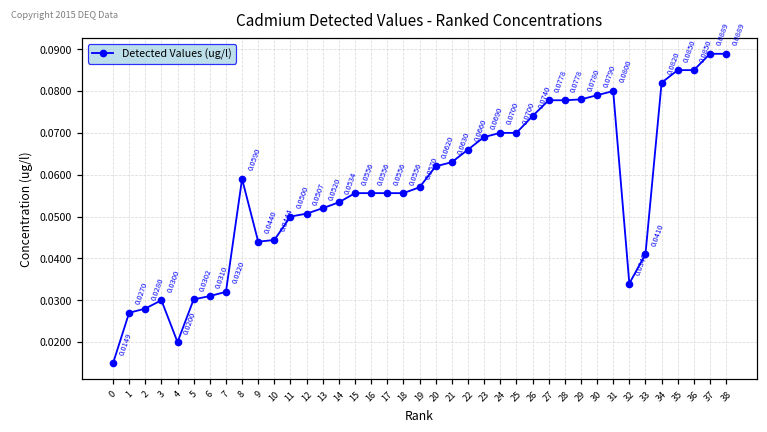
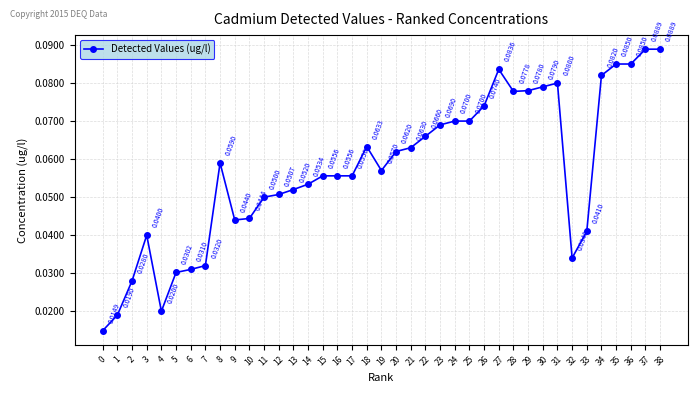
1: 0.0270 -> 0.0190
3: 0.0300 -> 0.0400
18: 0.0556 -> 0.0633
27: 0.0778 -> 0.0836
